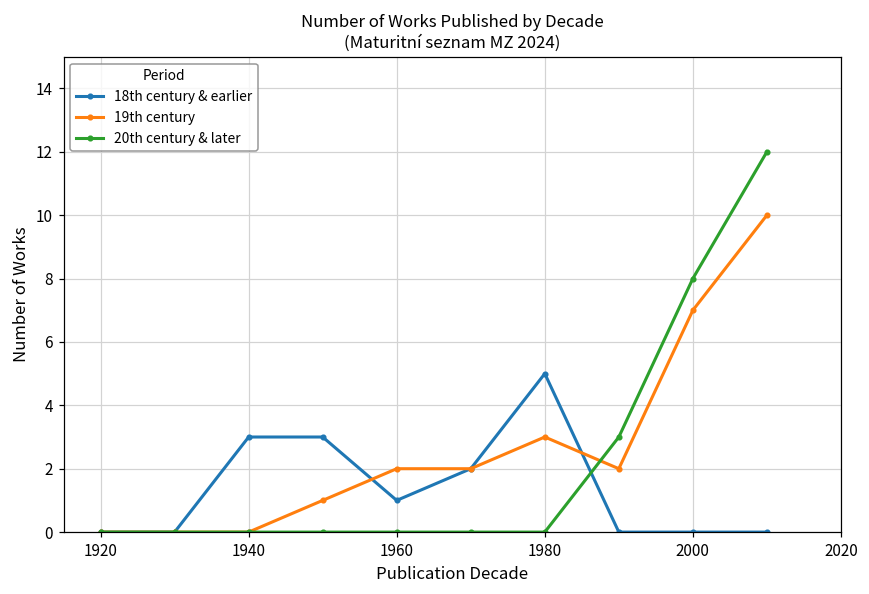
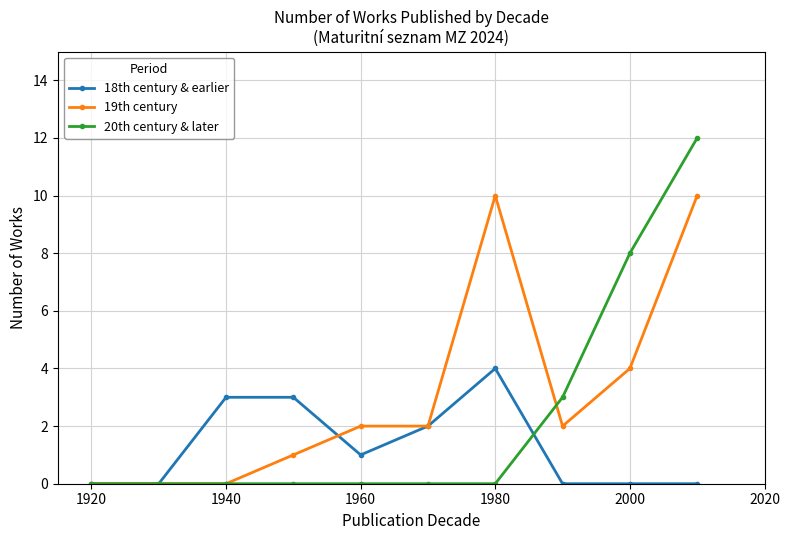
18th century & earlier, 1980: 5 -> 4
19th century, 1980: 3 -> 10
19th century, 2000: 7 -> 4
